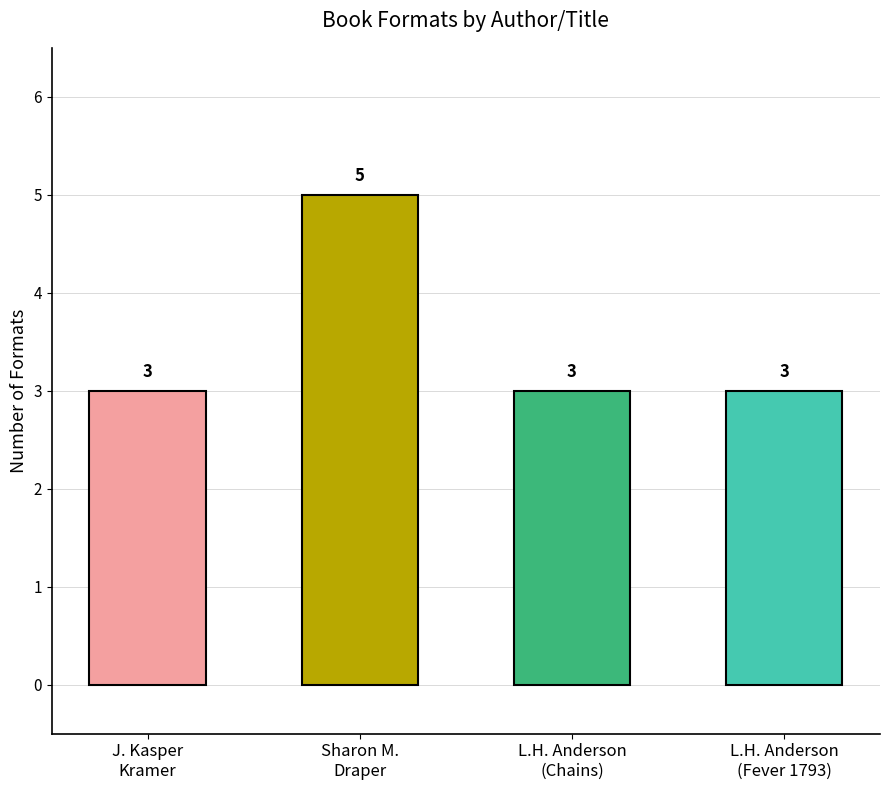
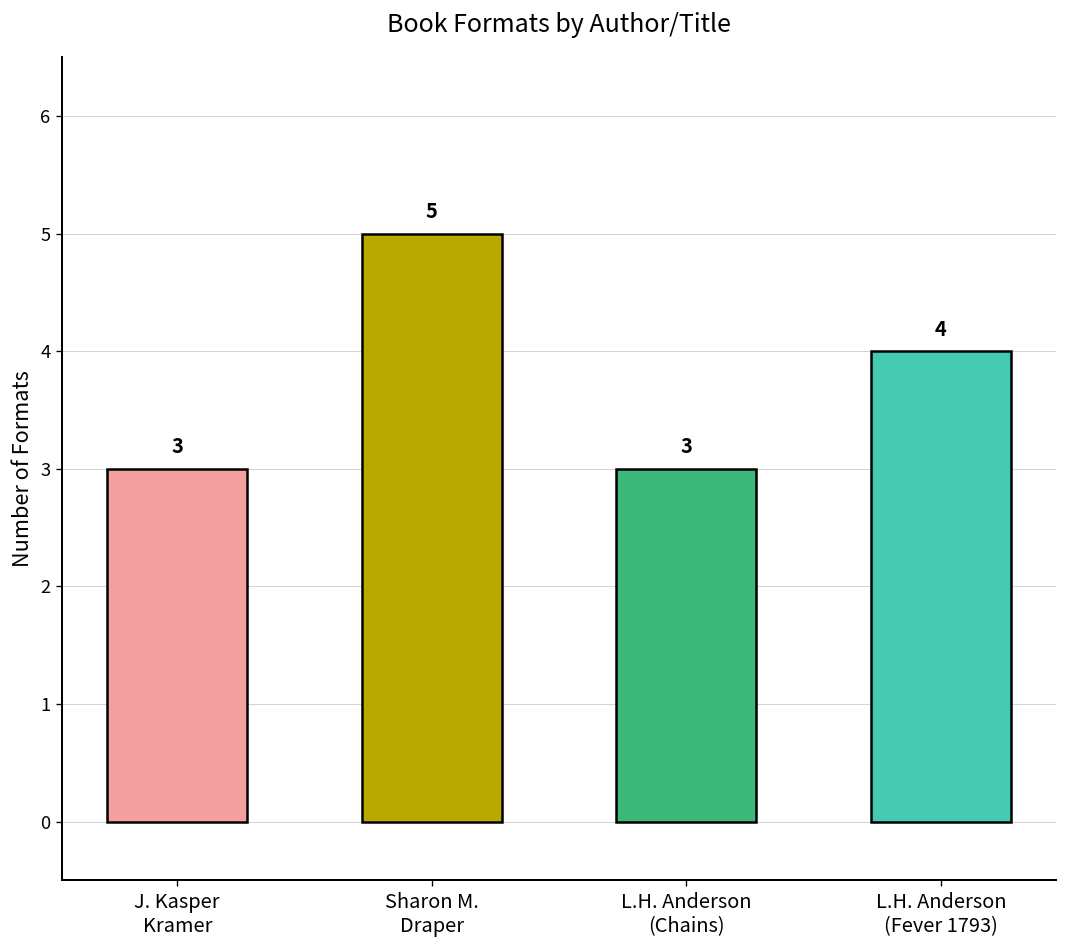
L.H. Anderson (Fever 1793): 3 -> 4
